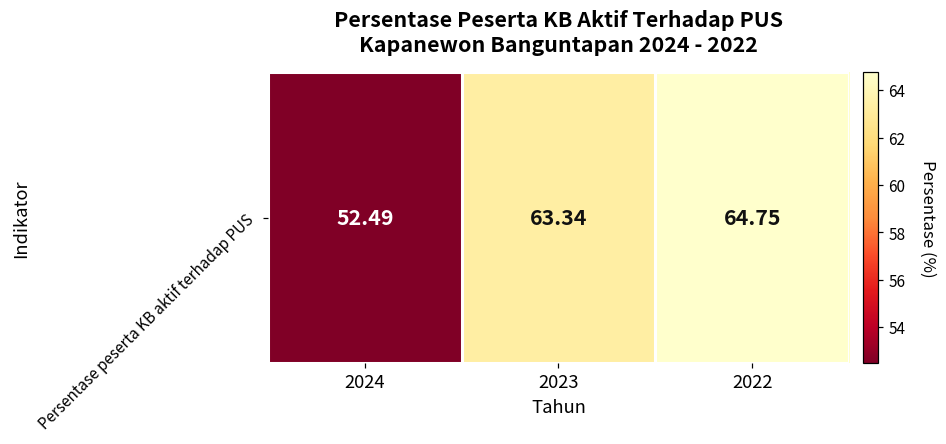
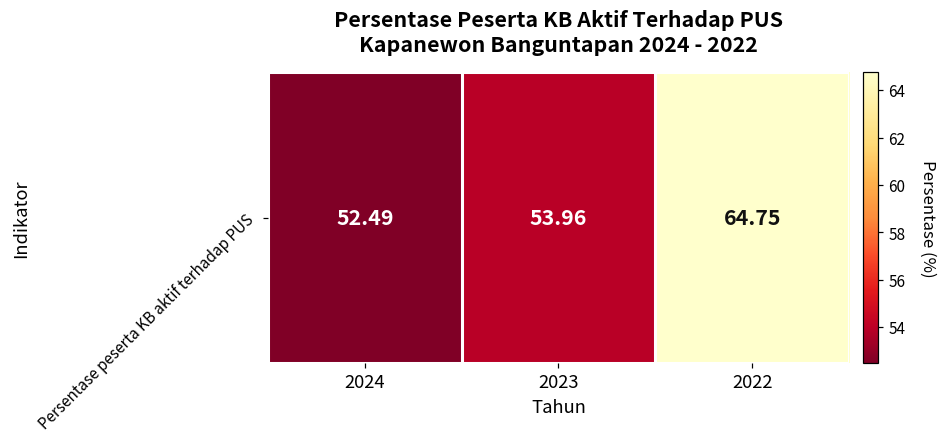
Persentase peserta KB aktif terhadap PUS, 2023: 63.34 -> 53.96
